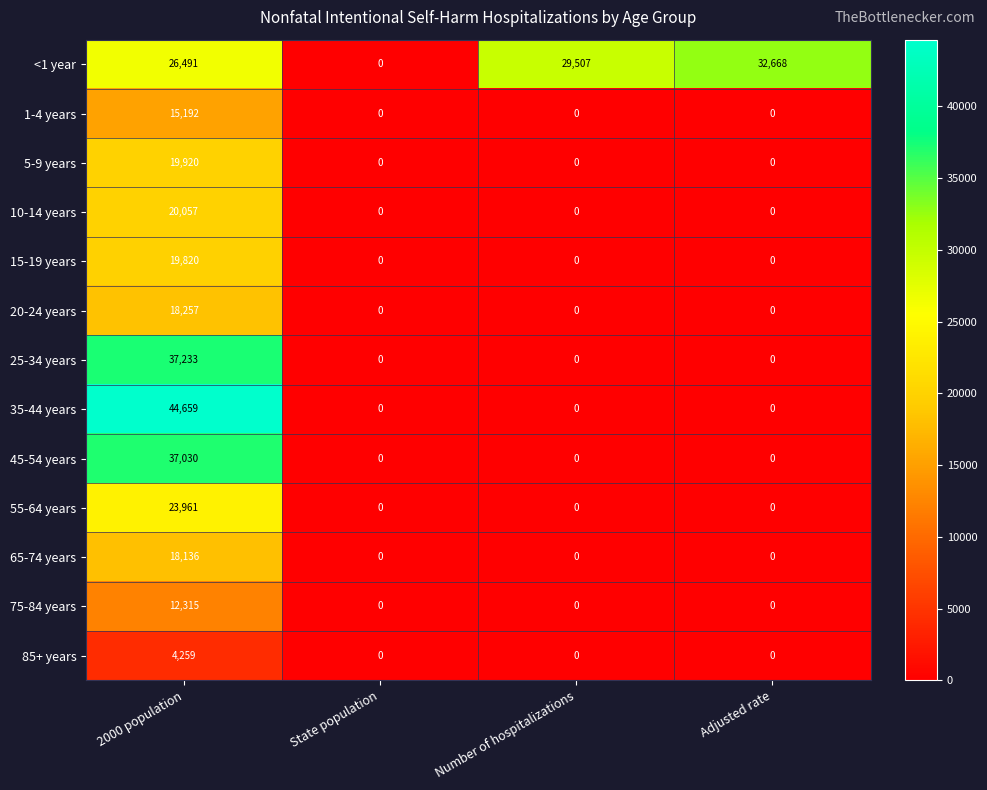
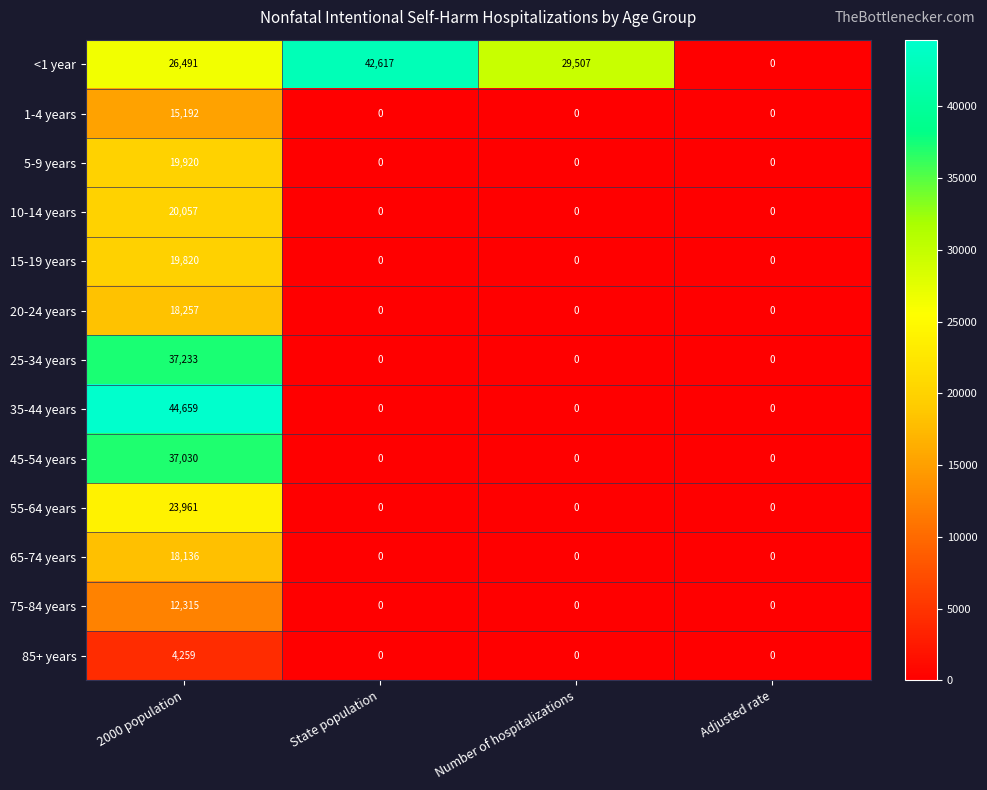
<1 year, State population: 0 -> 42,617
<1 year, Adjusted rate: 32,668 -> 0
